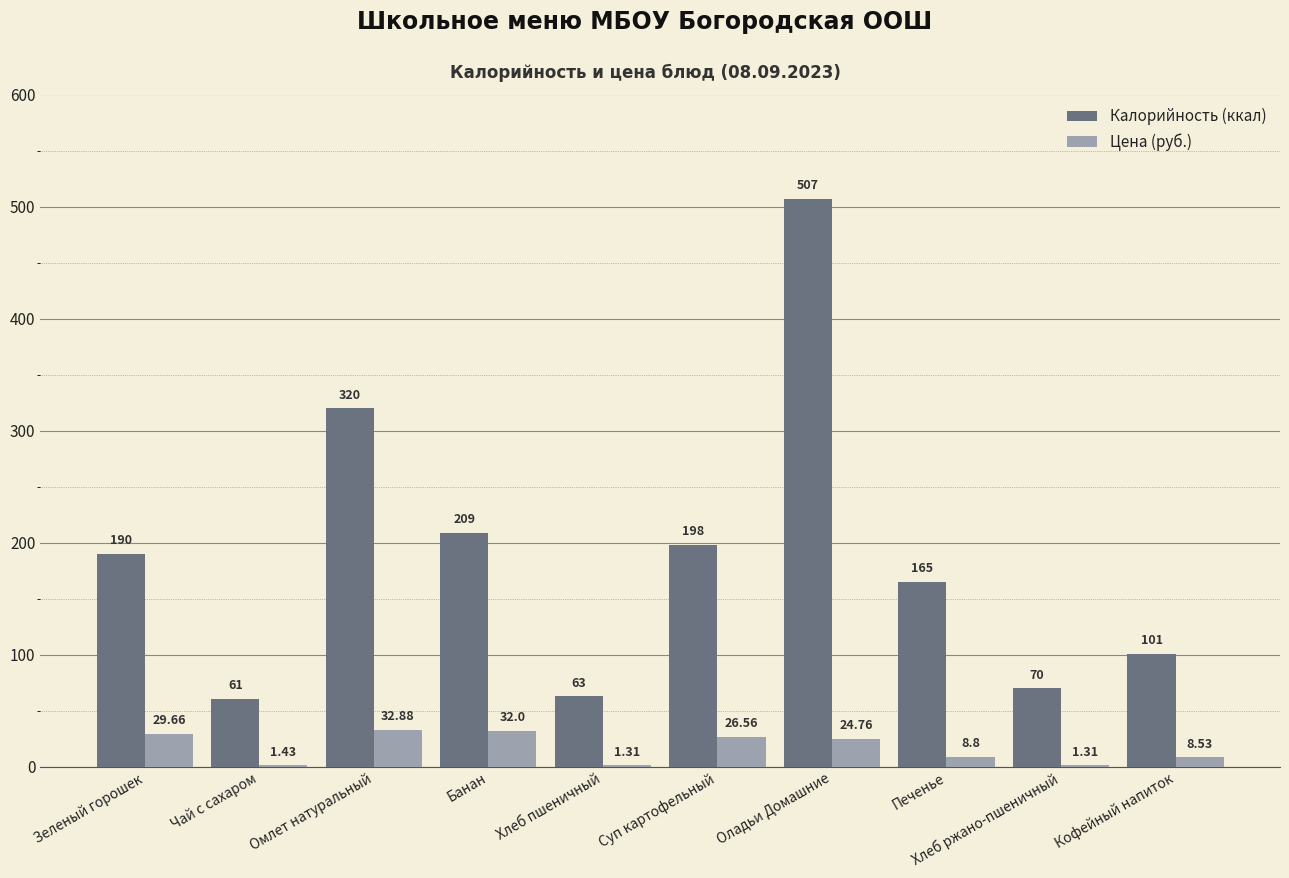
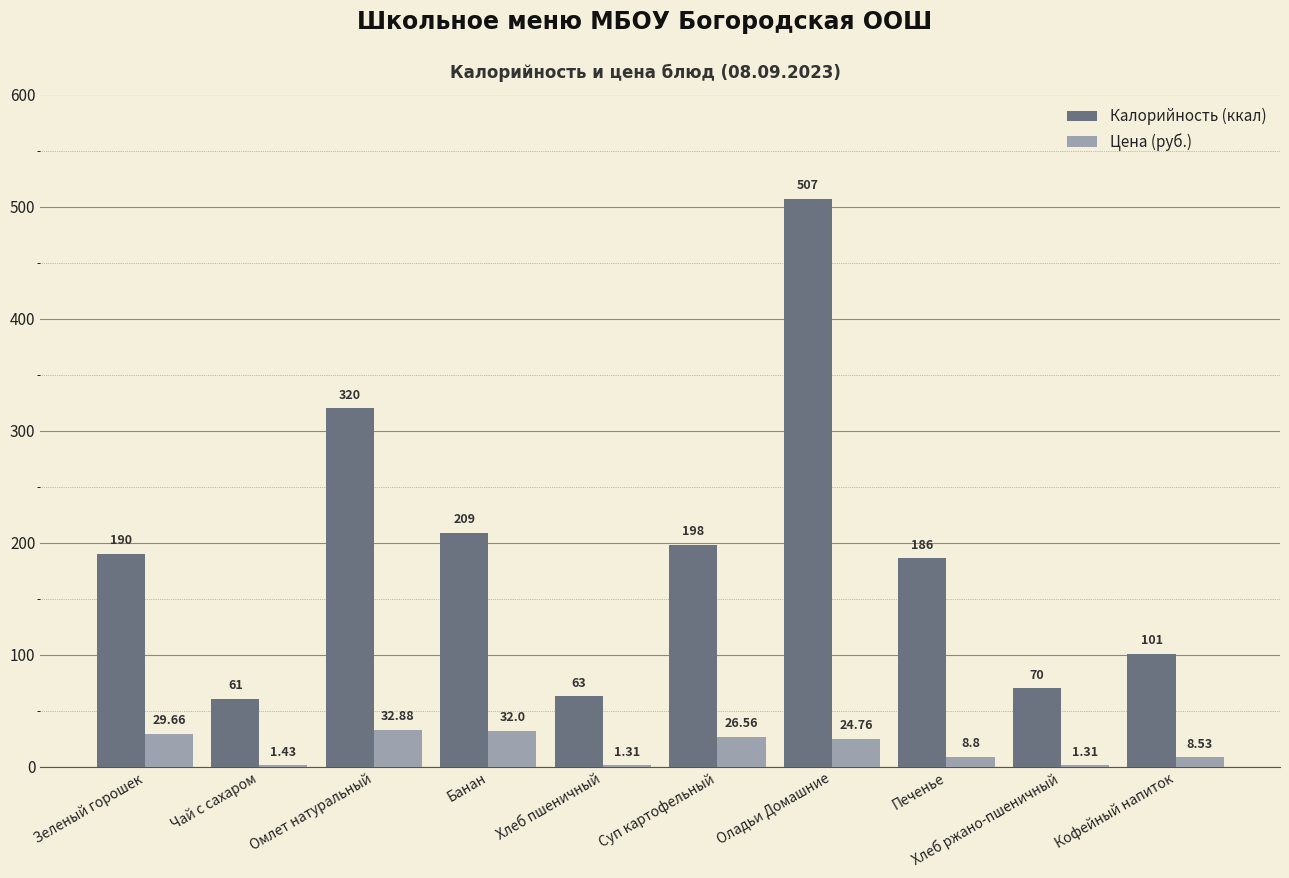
Калорийность (ккал), Печенье: 165 -> 186
